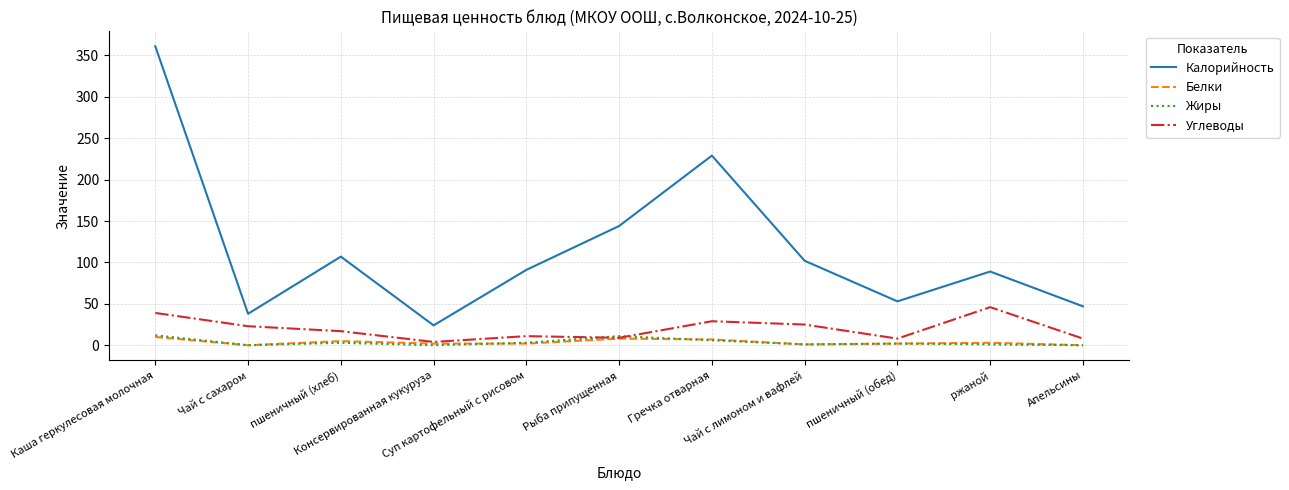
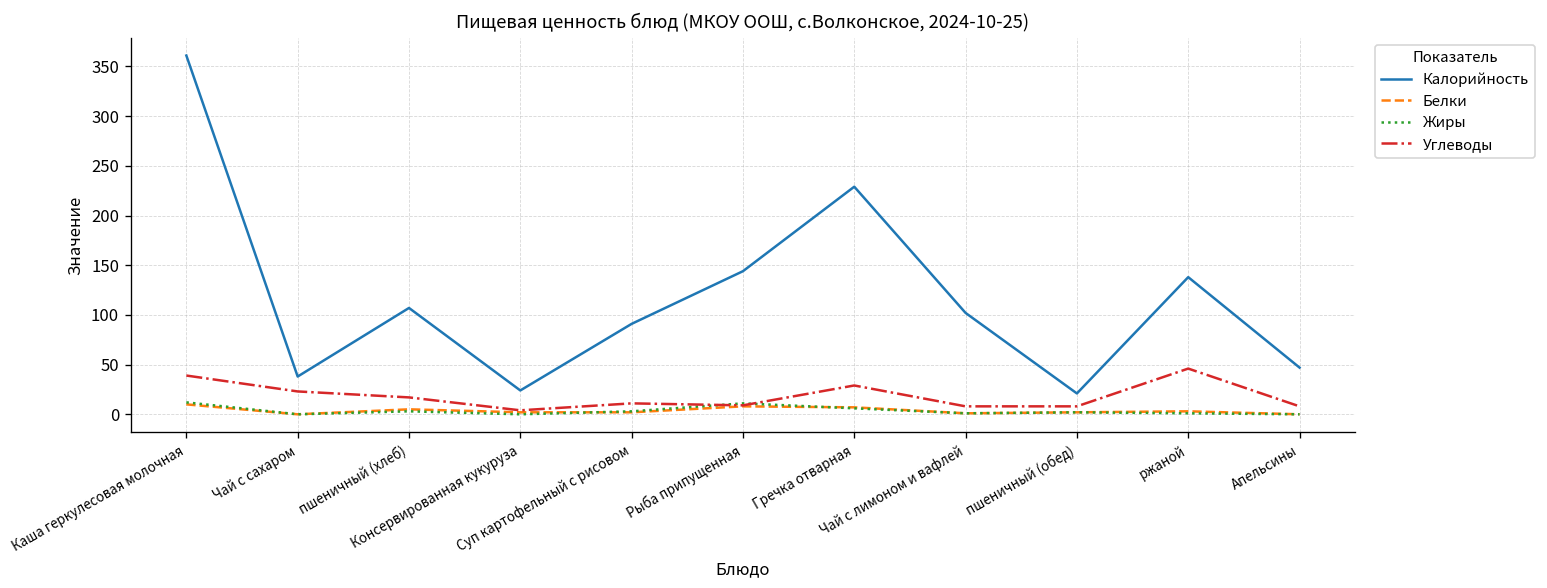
Углеводы, Чай с лимоном и вафлей: 30 -> 10
Калорийность, пшеничный (обед): 50 -> 20
Калорийность, ржаной: 90 -> 140
